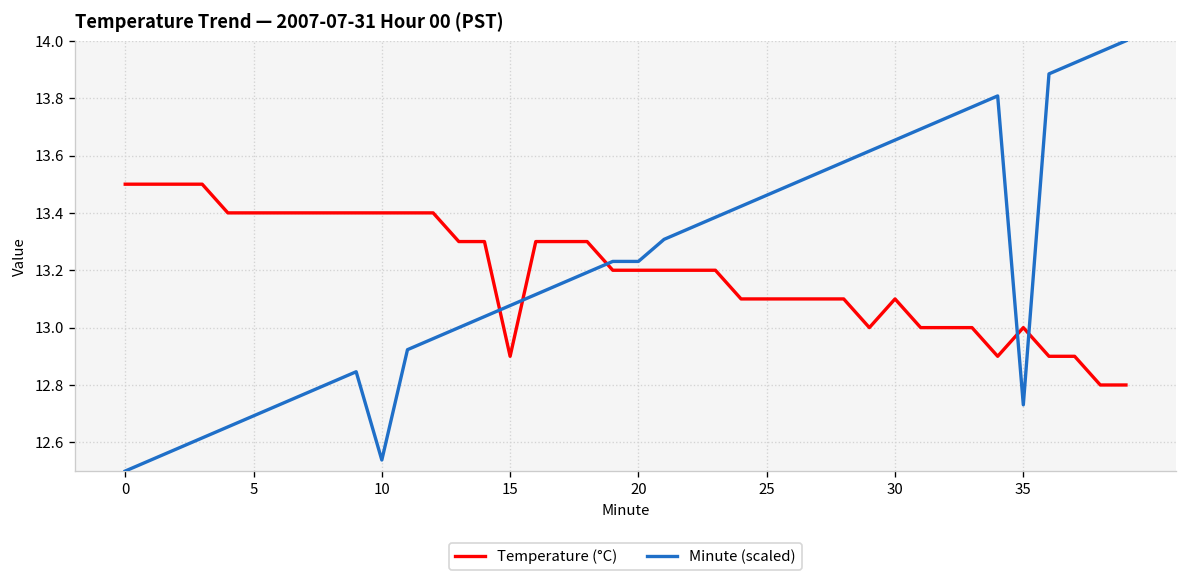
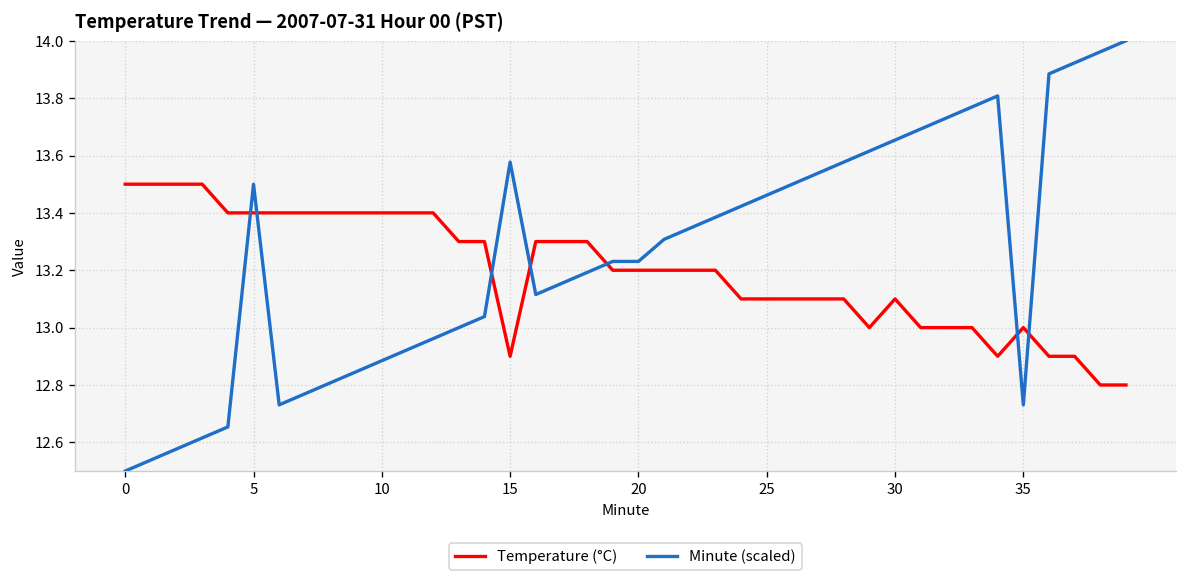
Minute (scaled), 5: 12.69 -> 13.50
Minute (scaled), 10: 12.54 -> 12.88
Minute (scaled), 15: 13.08 -> 13.58
